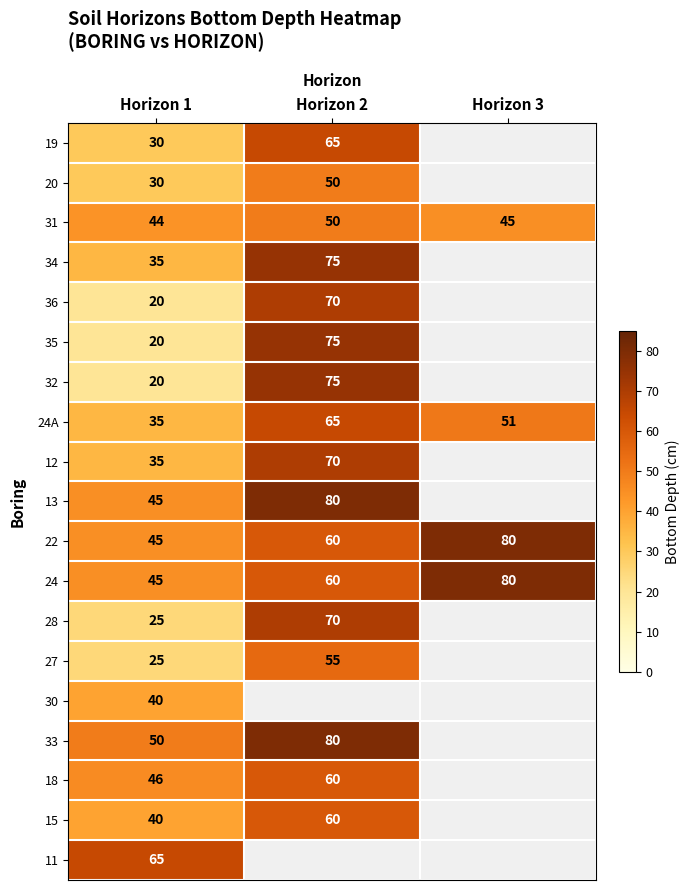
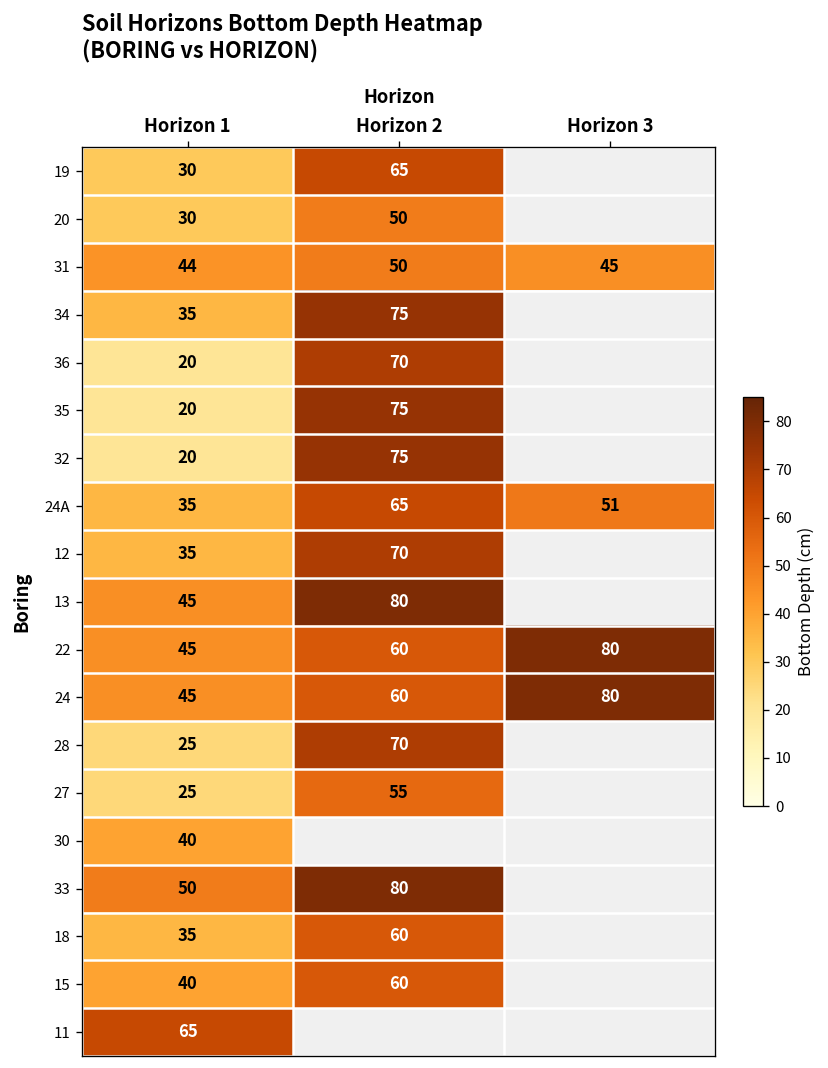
18, Horizon 1: 46 -> 35
